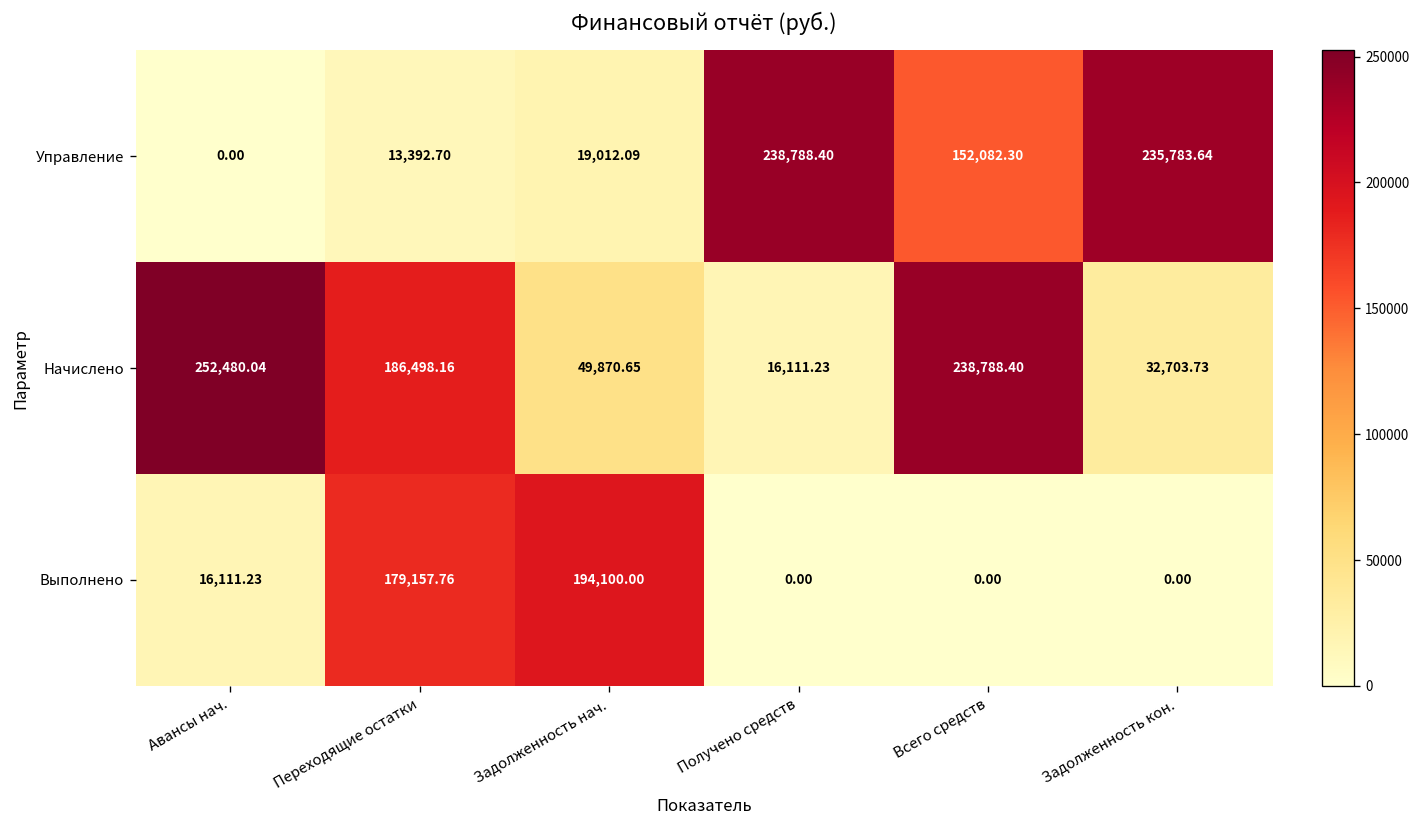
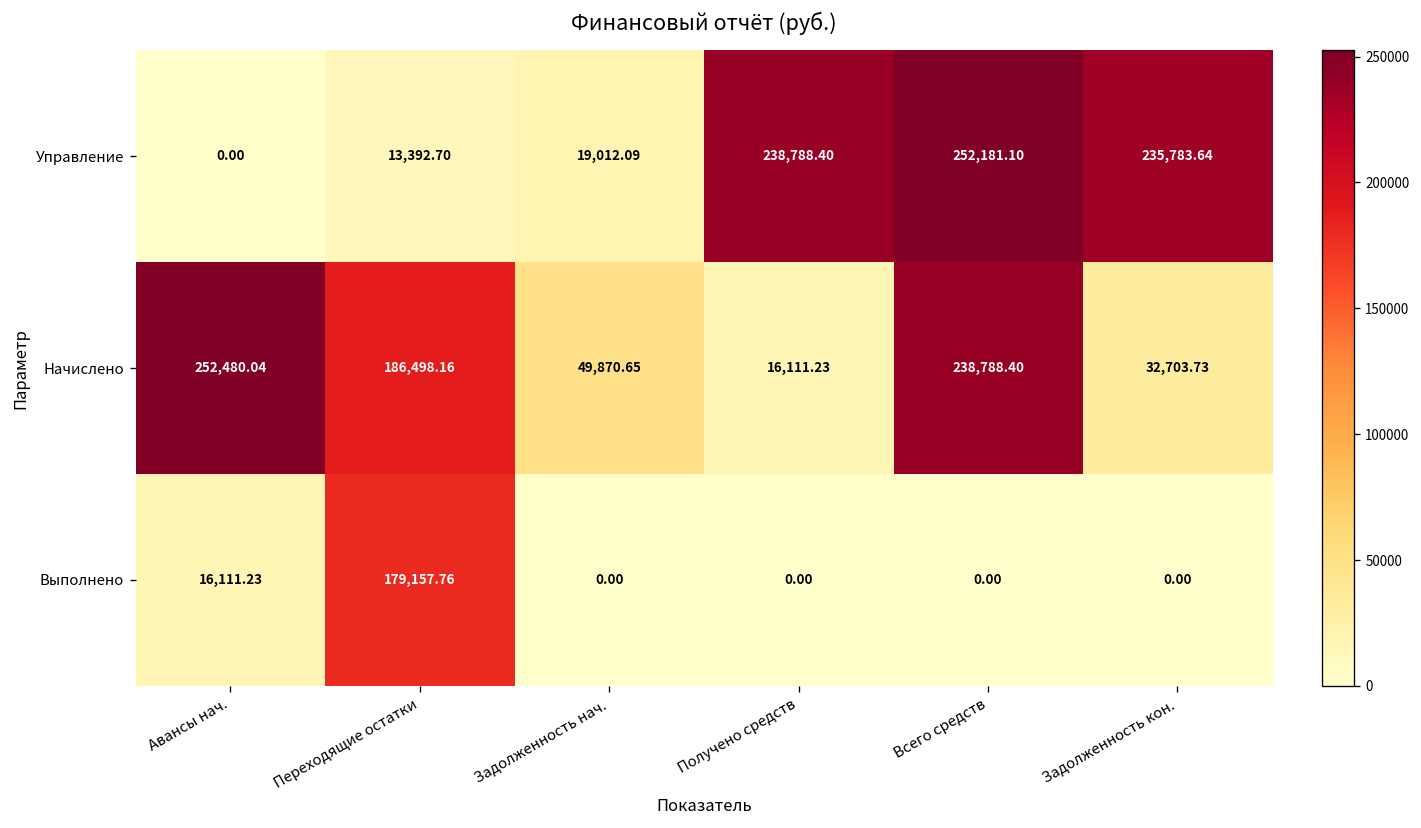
Управление, Всего средств: 152,082.30 -> 252,181.10
Выполнено, Задолженность нач.: 194,100.00 -> 0.00
